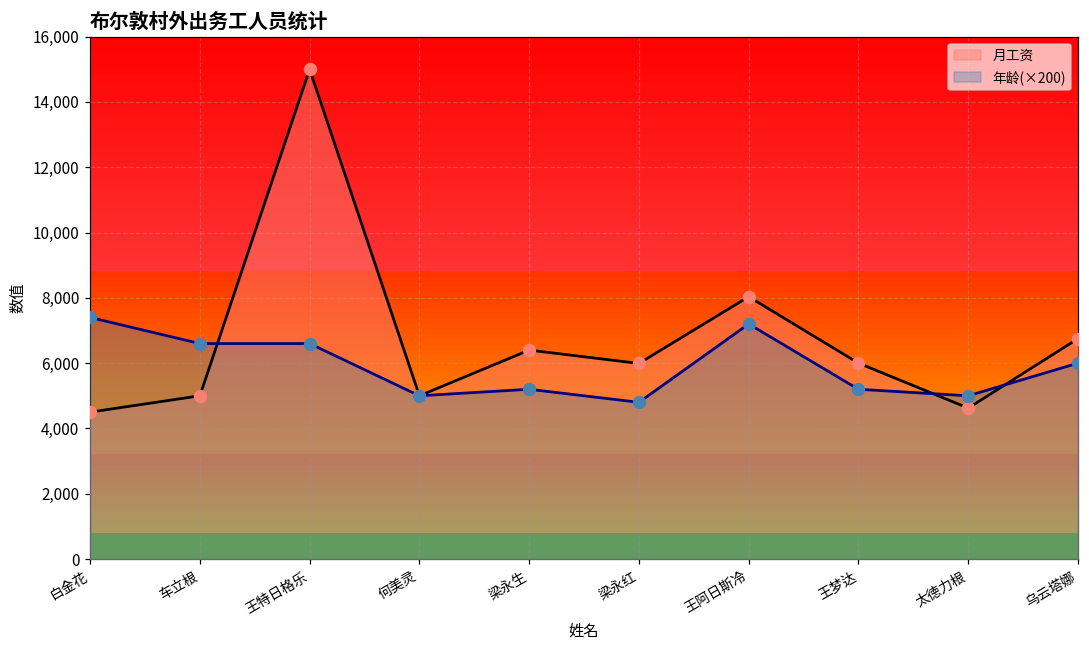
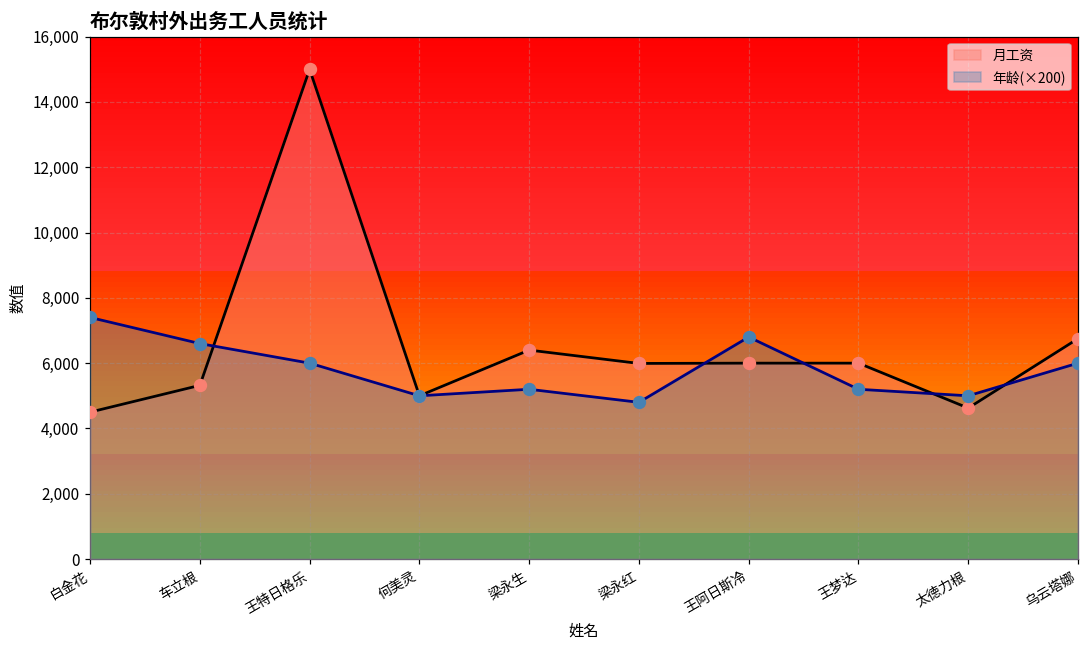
月工资, 车立根: 5,000 -> 5,300
年龄(×200), 王特日格乐: 6,600 -> 6,000
月工资, 王阿日斯冷: 8,000 -> 6,000
年龄(×200), 王阿日斯冷: 7,200 -> 6,800
